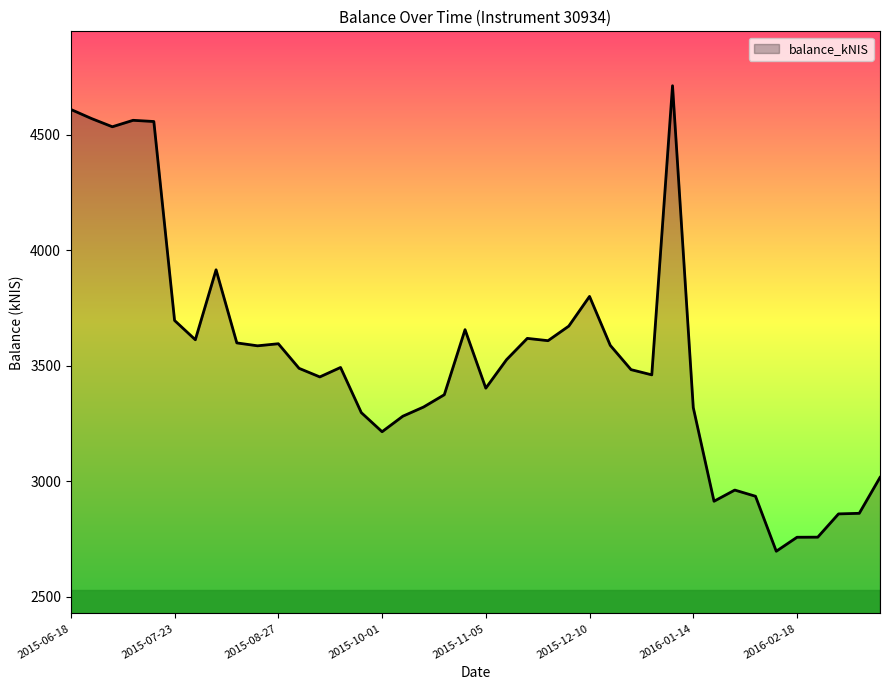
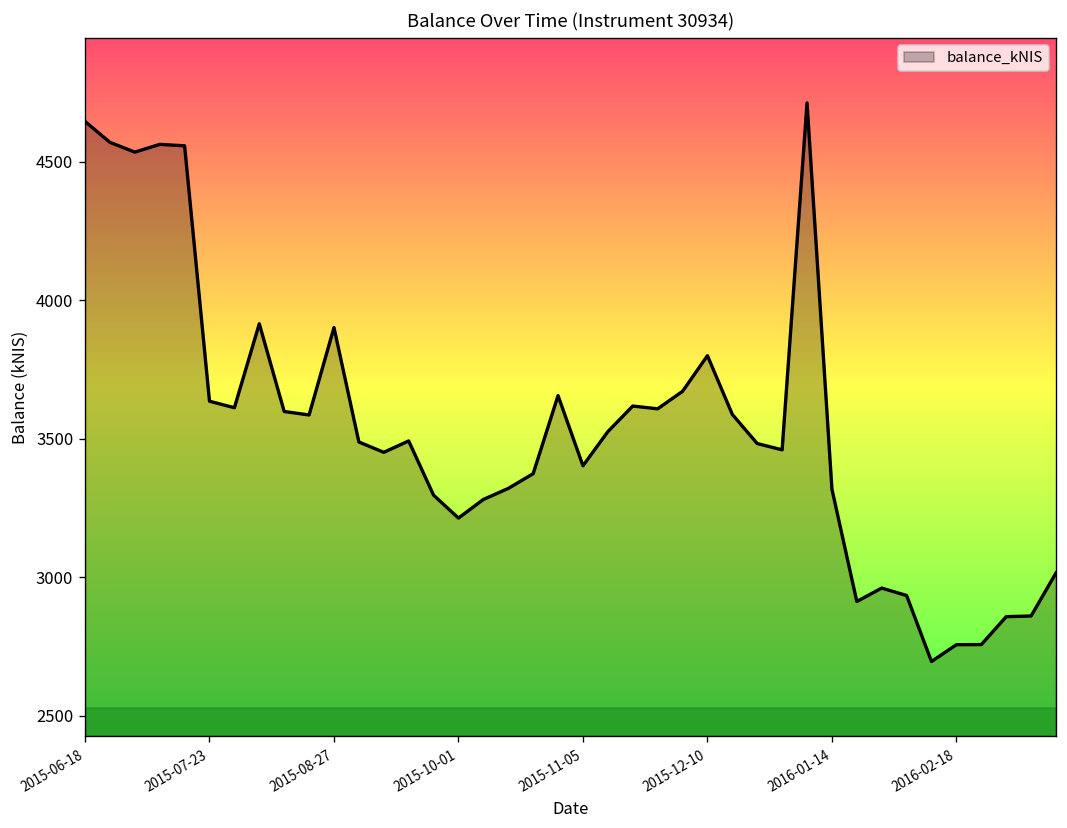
balance_kNIS, 2015-06-18: 4610 -> 4640
balance_kNIS, 2015-07-23: 3700 -> 3640
balance_kNIS, 2015-08-27: 3590 -> 3900
